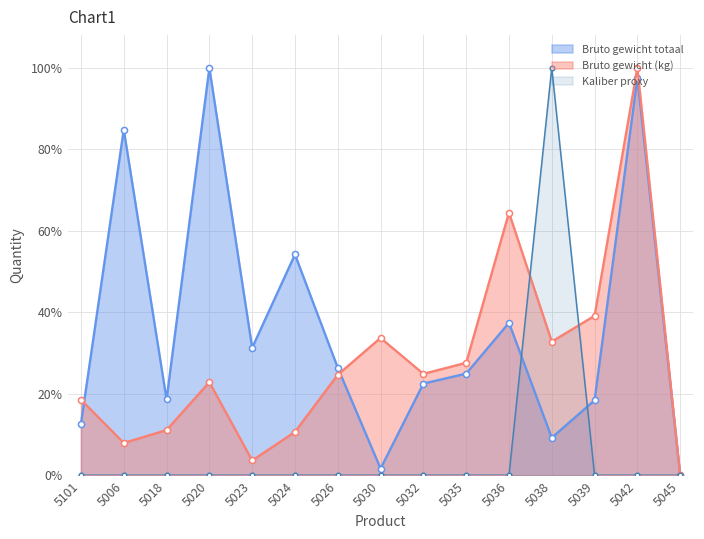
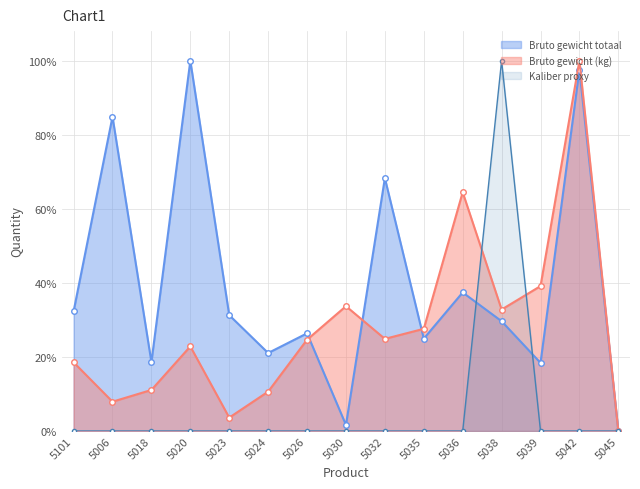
Bruto gewicht totaal, 5101: 13% -> 32%
Bruto gewicht totaal, 5024: 54% -> 21%
Bruto gewicht totaal, 5032: 22% -> 68%
Bruto gewicht totaal, 5038: 9% -> 30%
